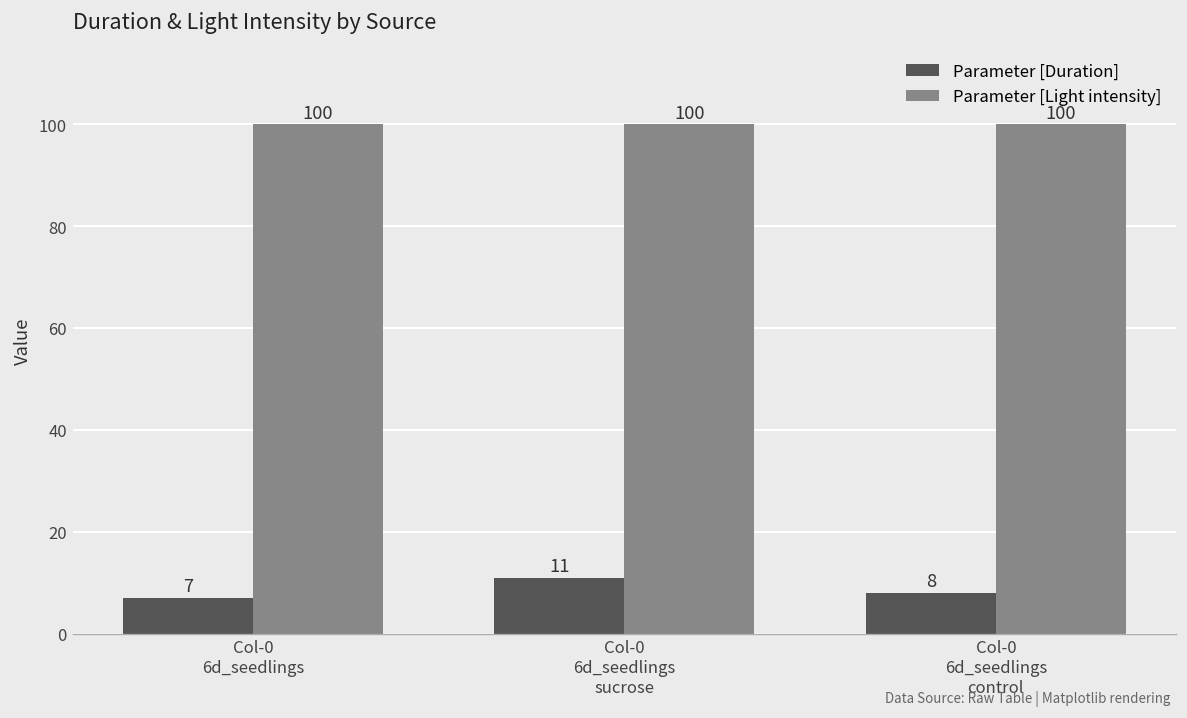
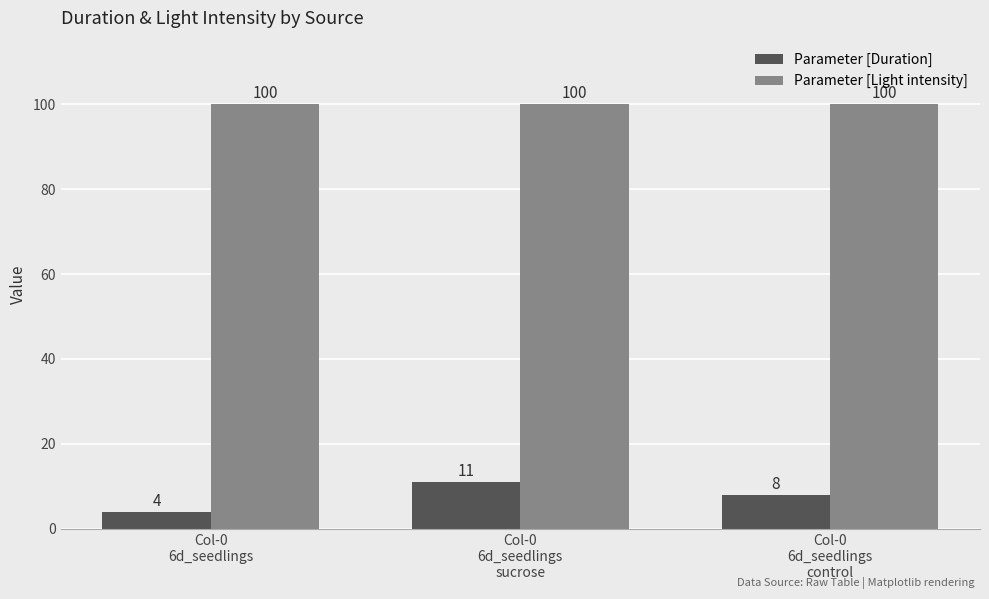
Parameter [Duration], Col-0 6d_seedlings: 7 -> 4
